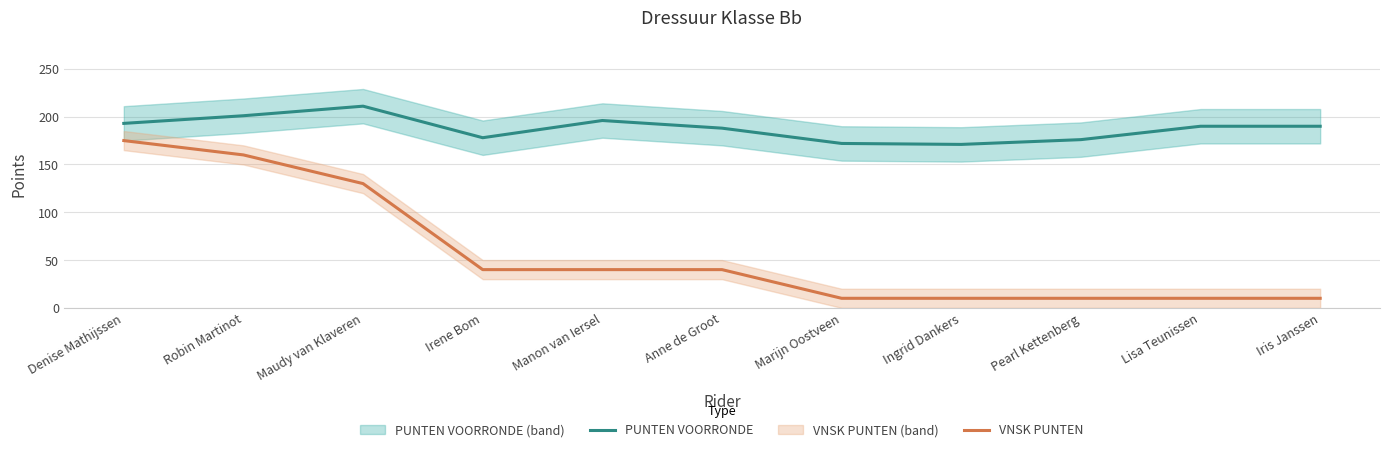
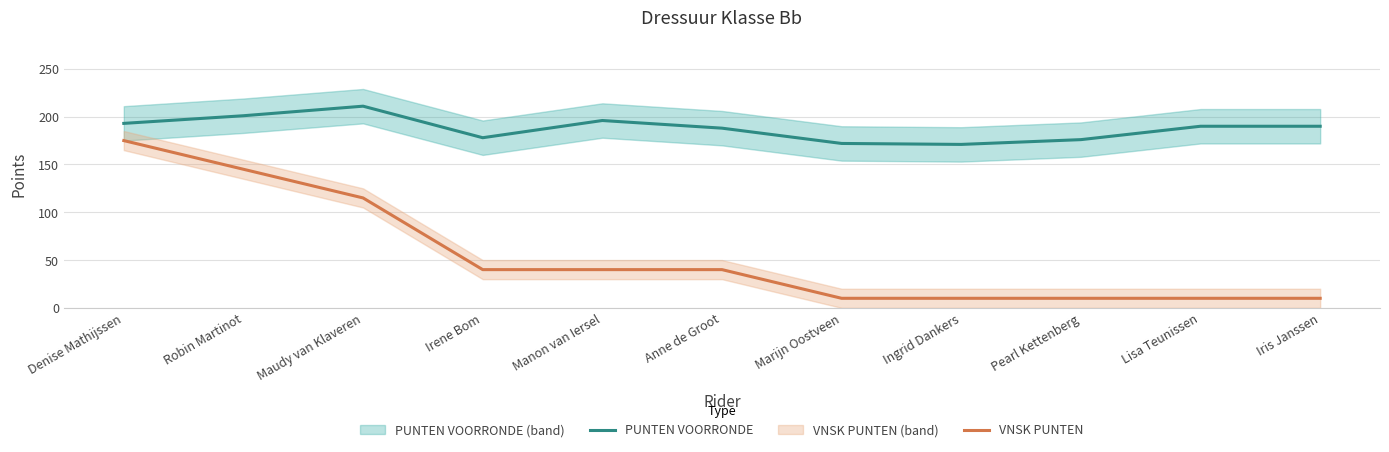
VNSK PUNTEN, Robin Martinot: 160 -> 150
VNSK PUNTEN, Maudy van Klaveren: 130 -> 120
